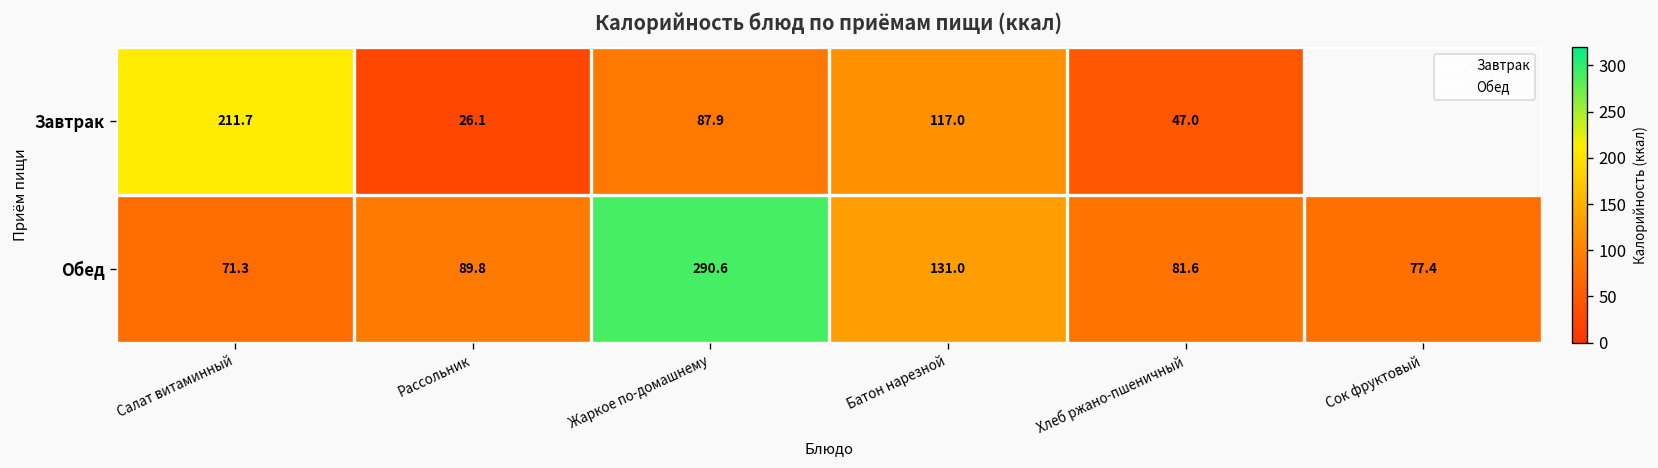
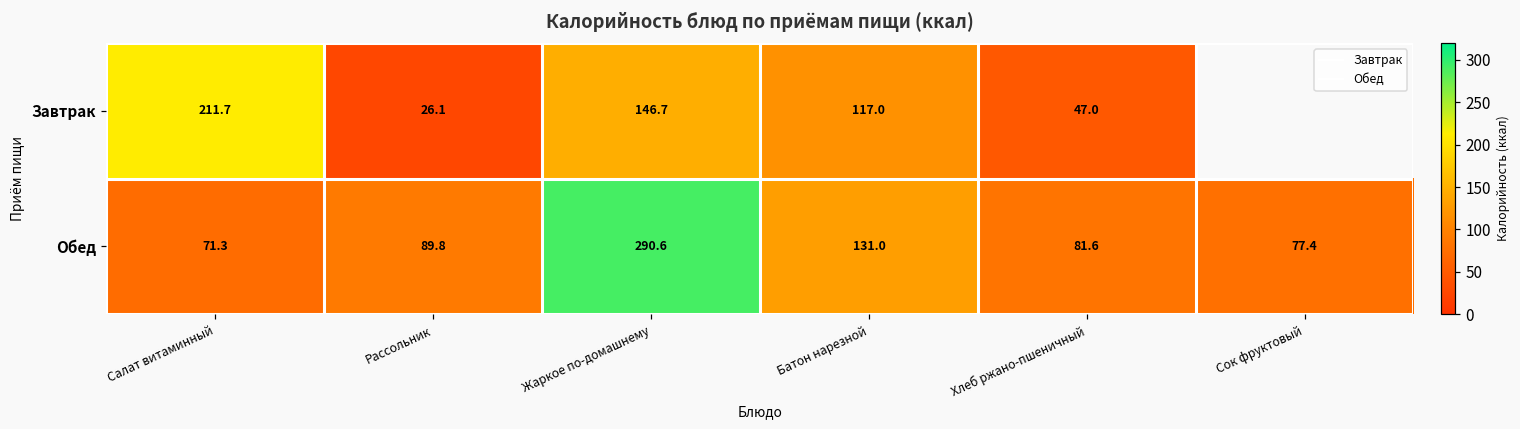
Завтрак, Жаркое по-домашнему: 87.9 -> 146.7
